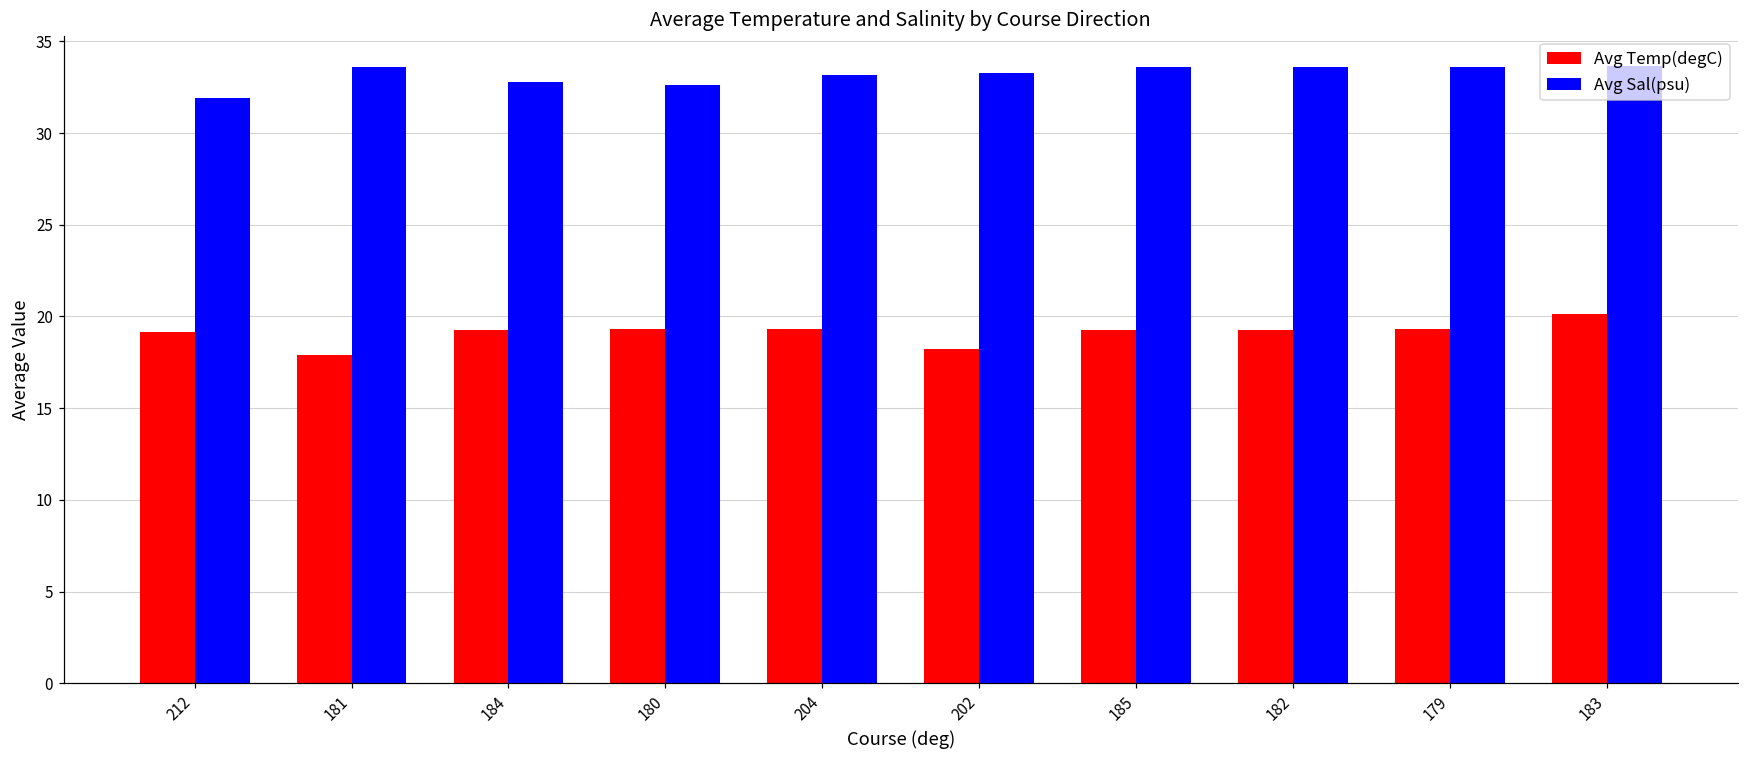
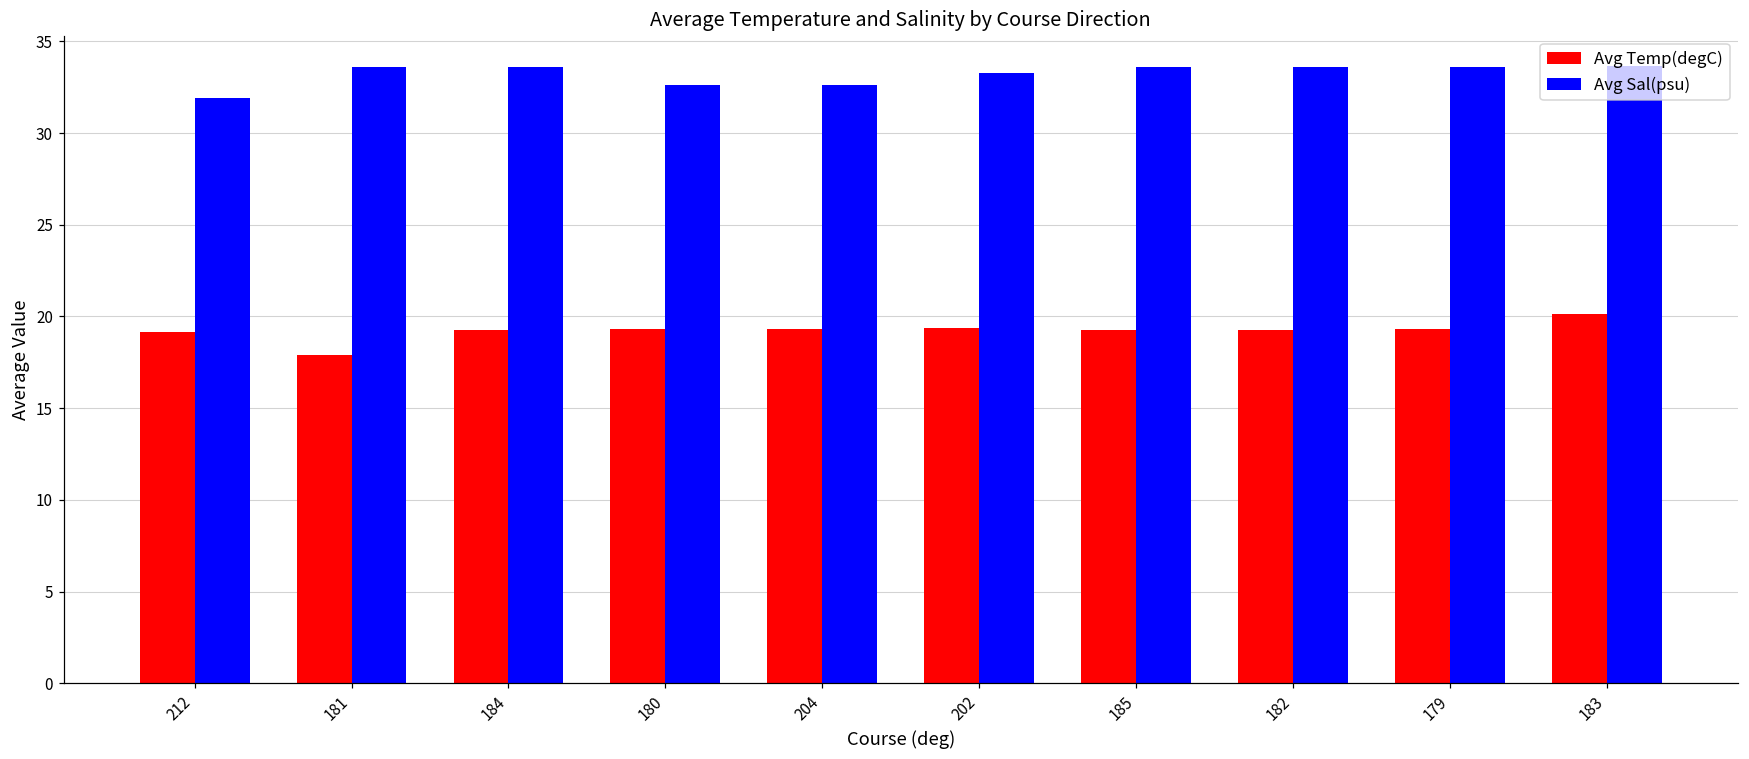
Avg Sal(psu), 184: 32.8 -> 33.6
Avg Sal(psu), 204: 33.2 -> 32.6
Avg Temp(degC), 202: 18.2 -> 19.3
